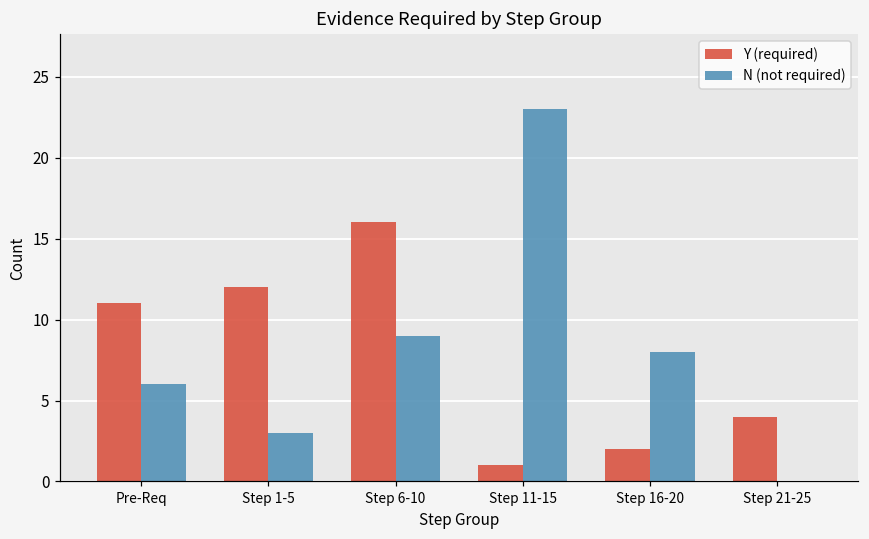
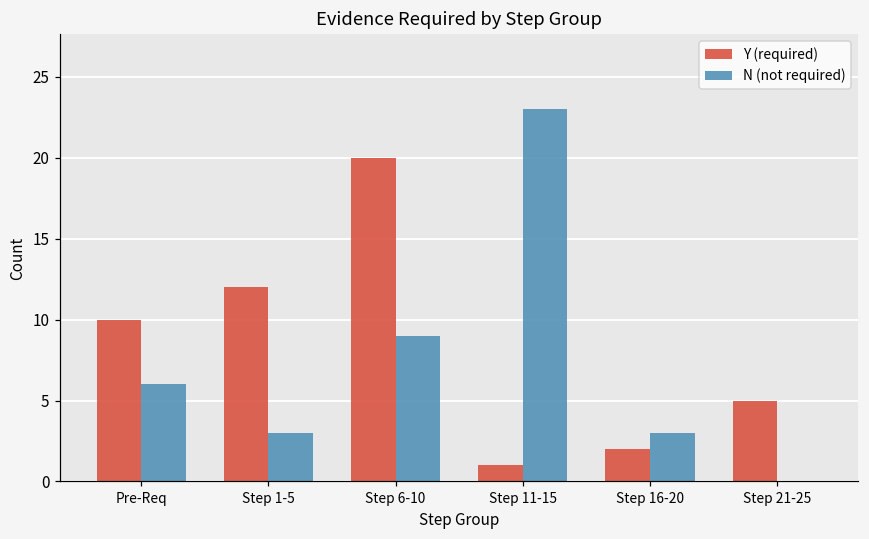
Y (required), Pre-Req: 11 -> 10
Y (required), Step 6-10: 16 -> 20
N (not required), Step 16-20: 8 -> 3
Y (required), Step 21-25: 4 -> 5
